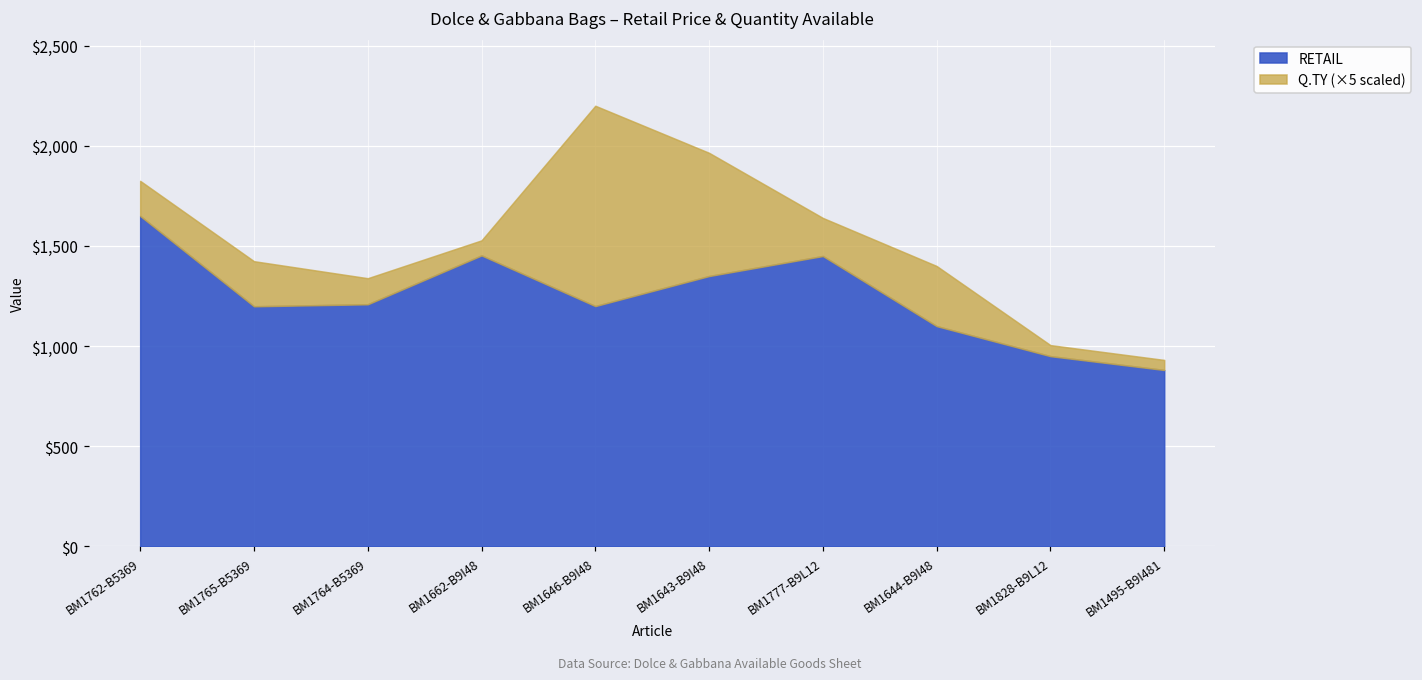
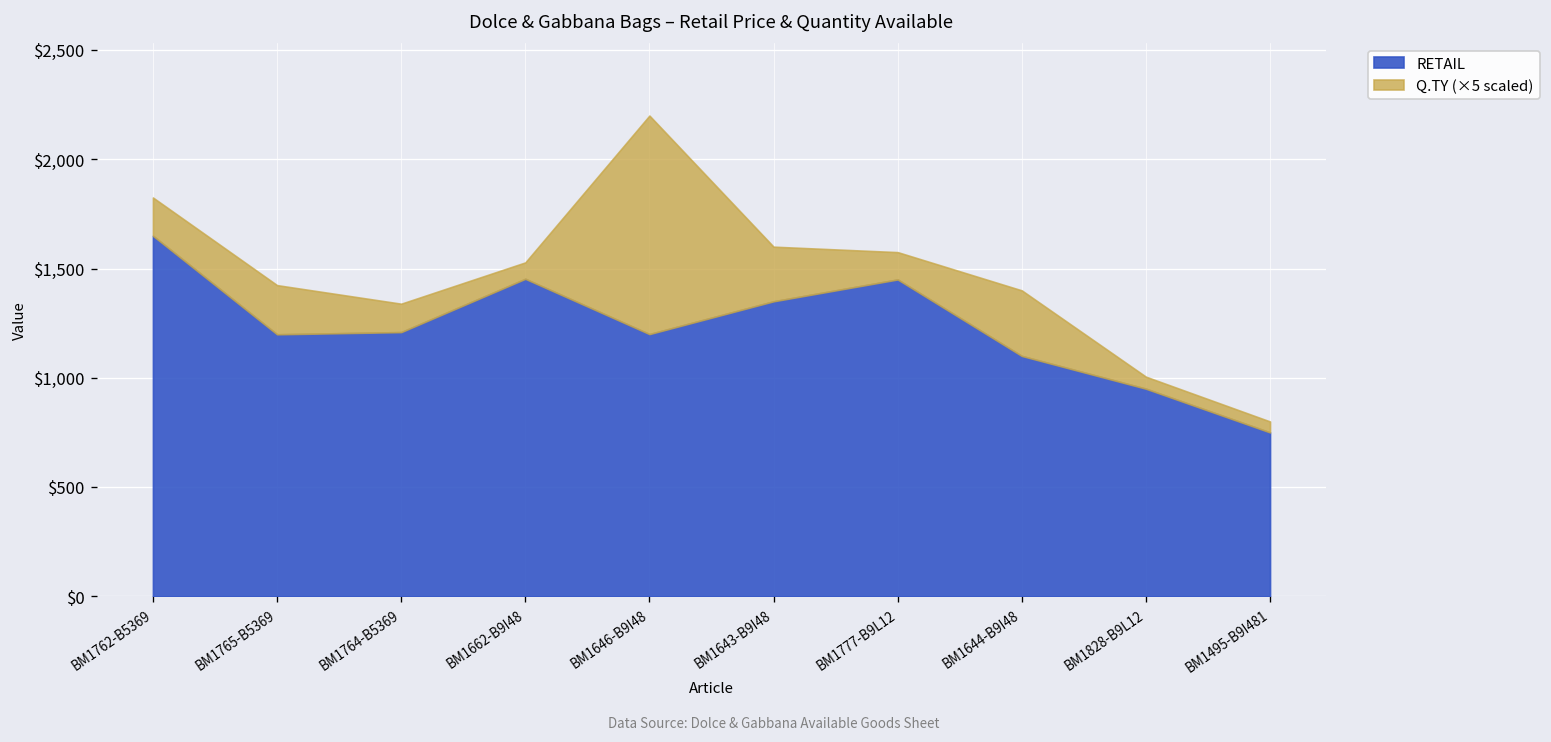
Q.TY (×5 scaled), BM1643-B9I48: $620 -> $250
Q.TY (×5 scaled), BM1777-B9L12: $190 -> $130
RETAIL, BM1495-B9I481: $880 -> $750
